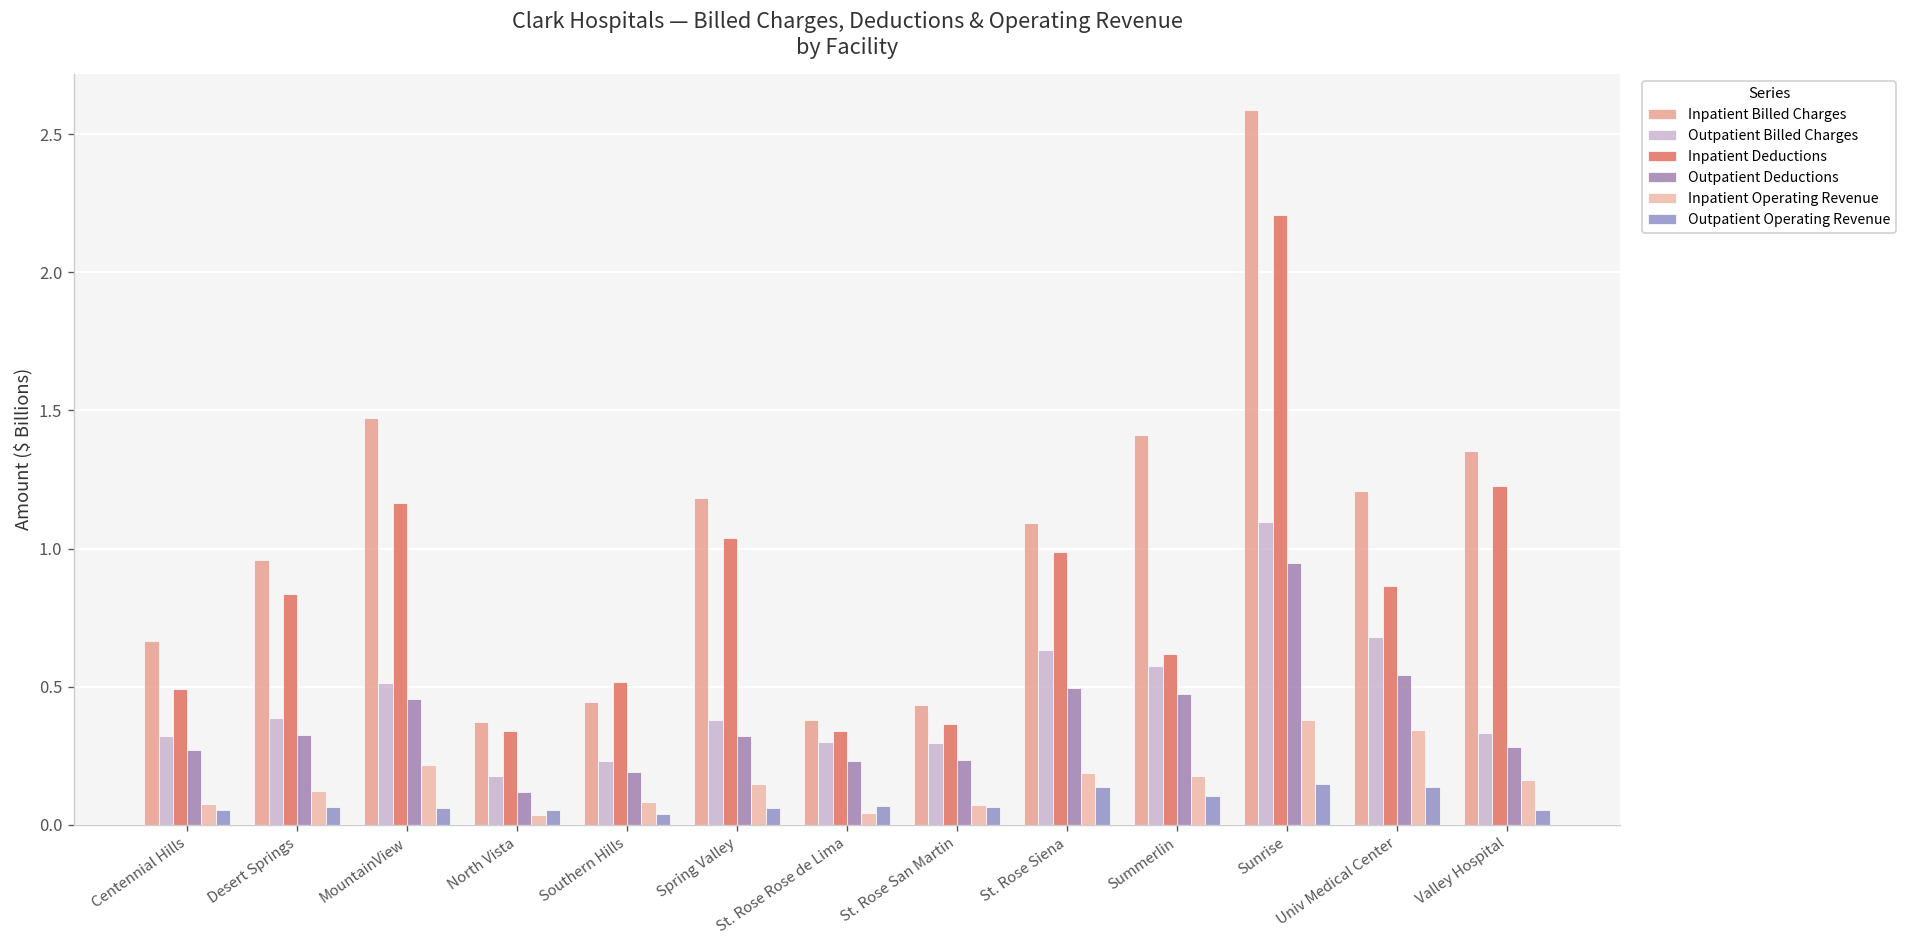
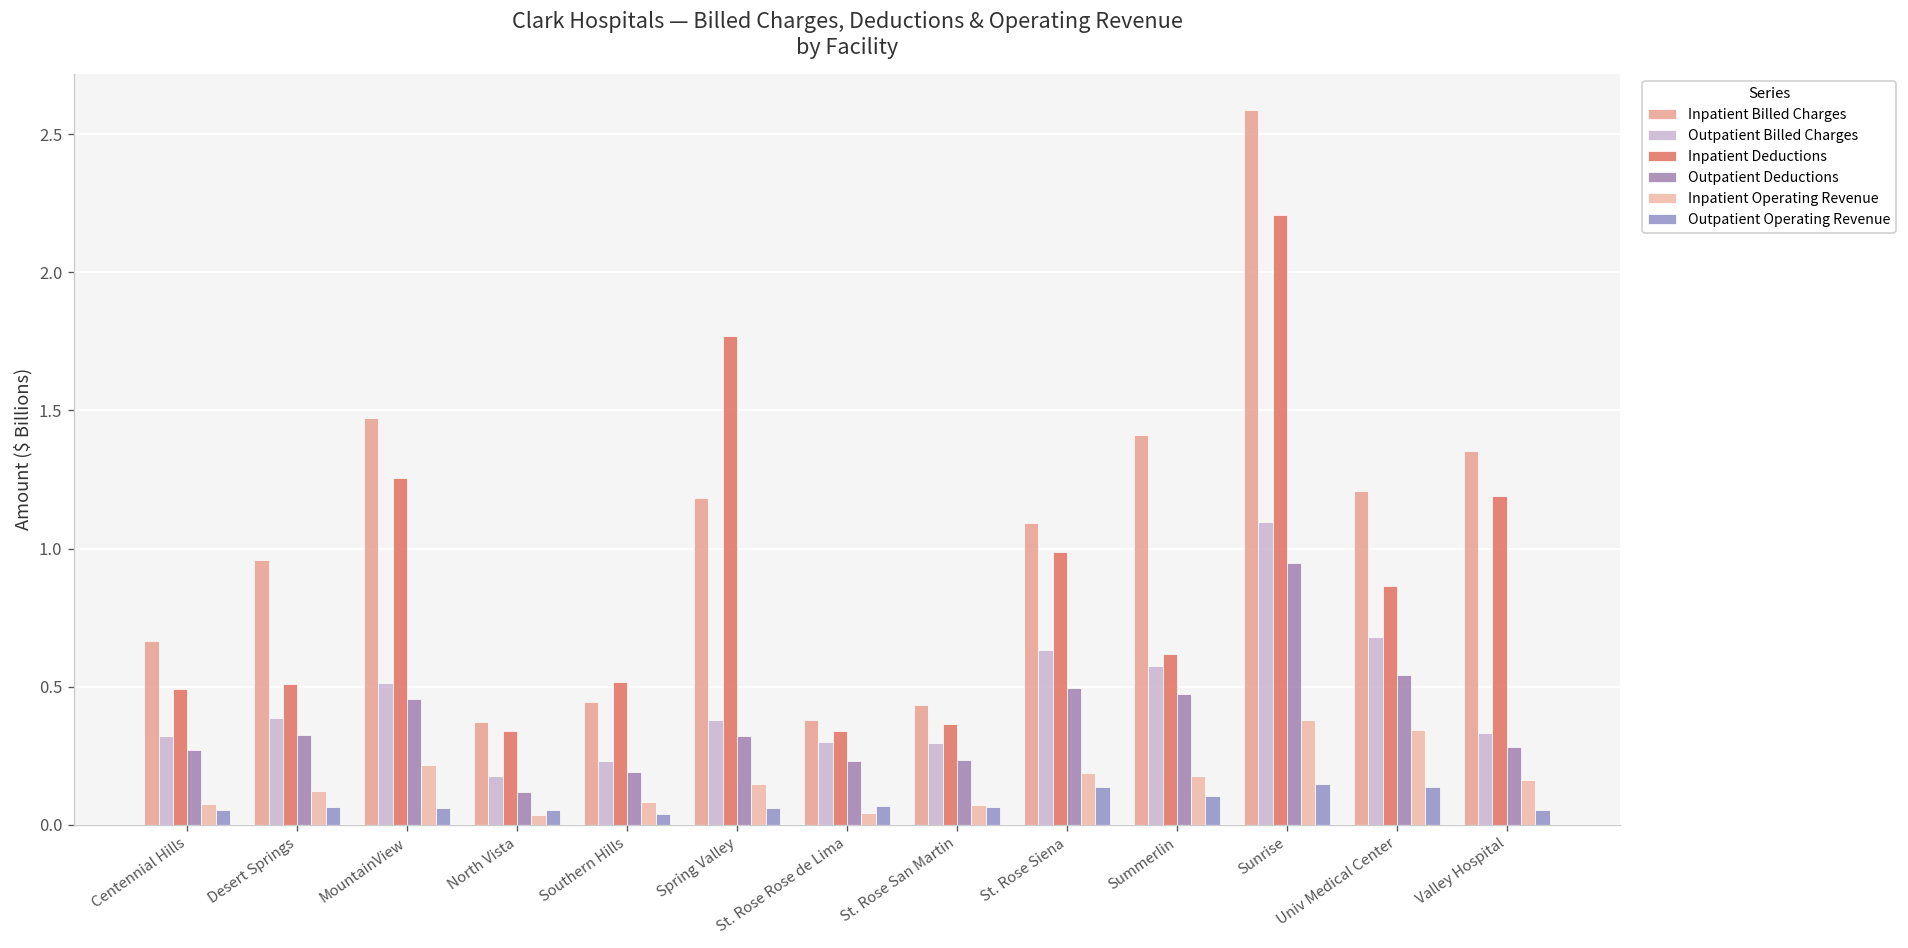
Inpatient Deductions, Desert Springs: 0.84 -> 0.51
Inpatient Deductions, MountainView: 1.16 -> 1.26
Inpatient Deductions, Spring Valley: 1.04 -> 1.77
Inpatient Deductions, Valley Hospital: 1.23 -> 1.19
